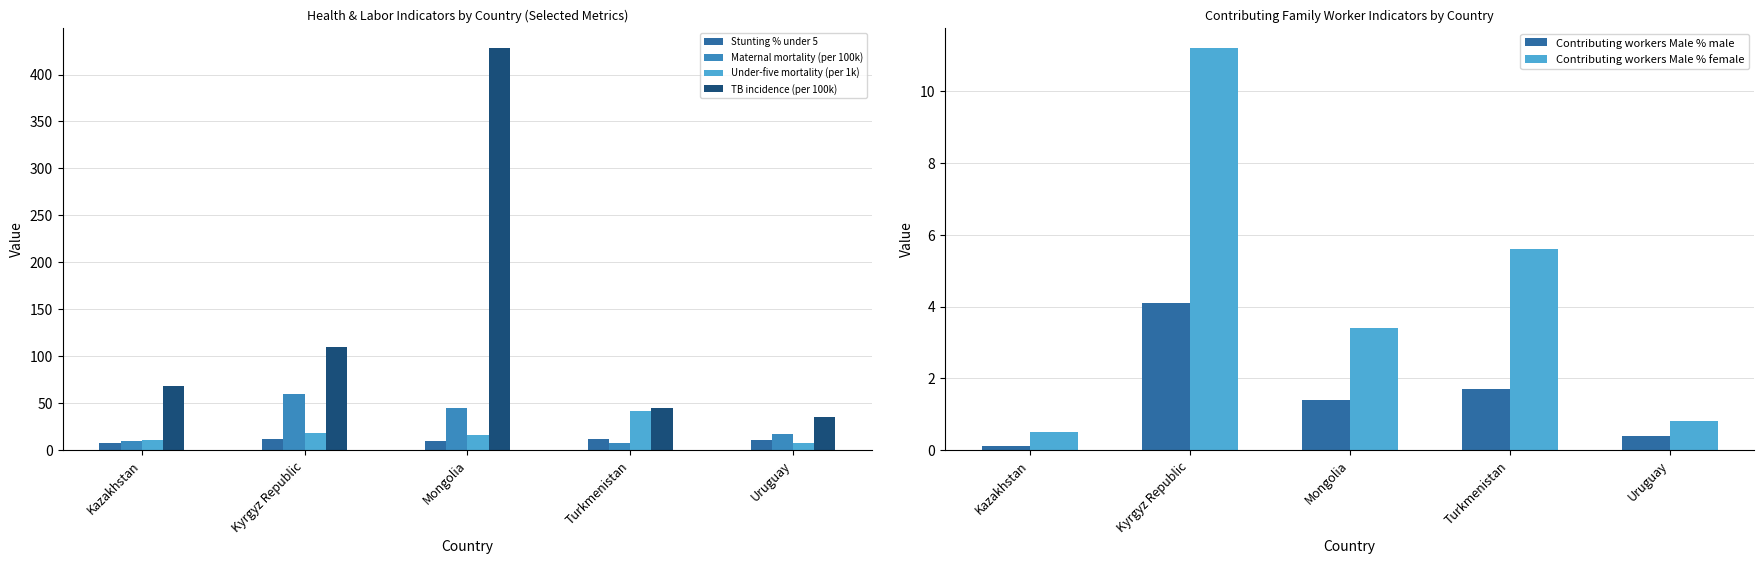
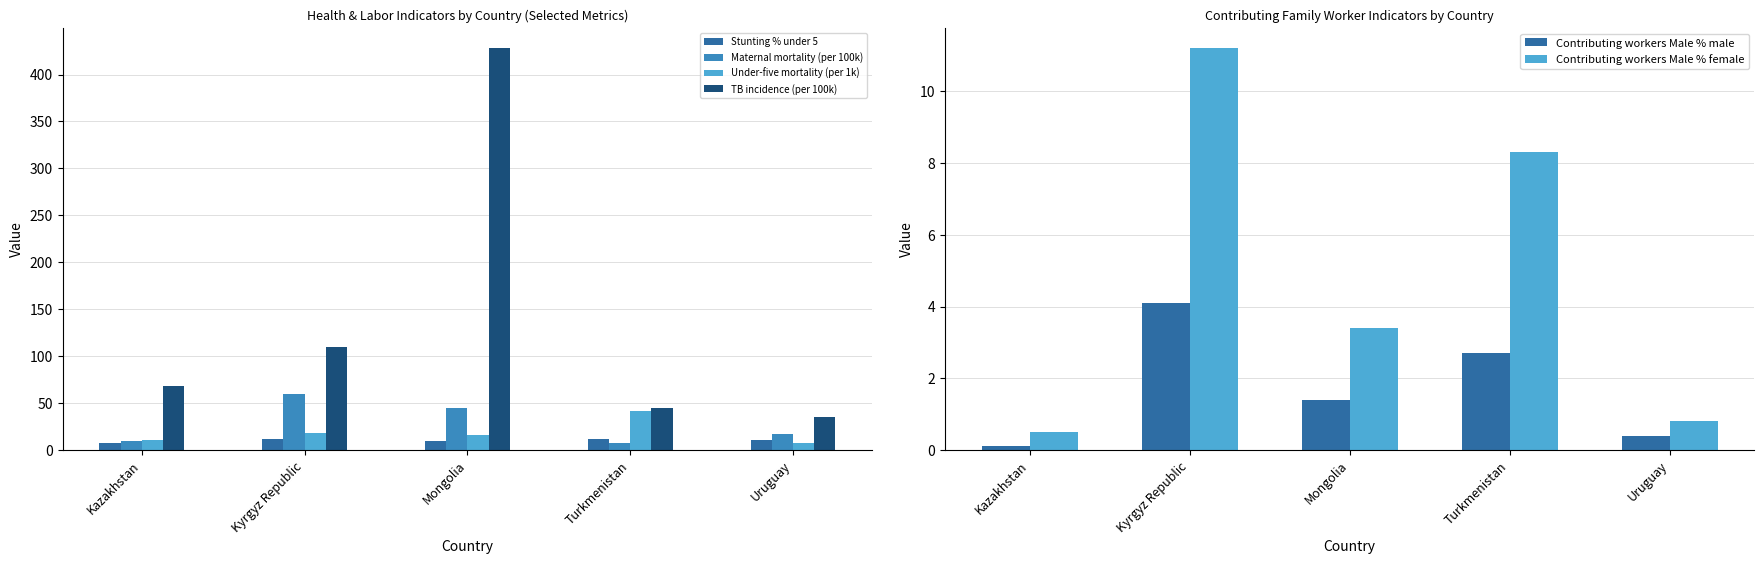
Contributing Family Worker Indicators by Country, Contributing workers Male % male, Turkmenistan: 1.7 -> 2.7
Contributing Family Worker Indicators by Country, Contributing workers Male % female, Turkmenistan: 5.6 -> 8.3
